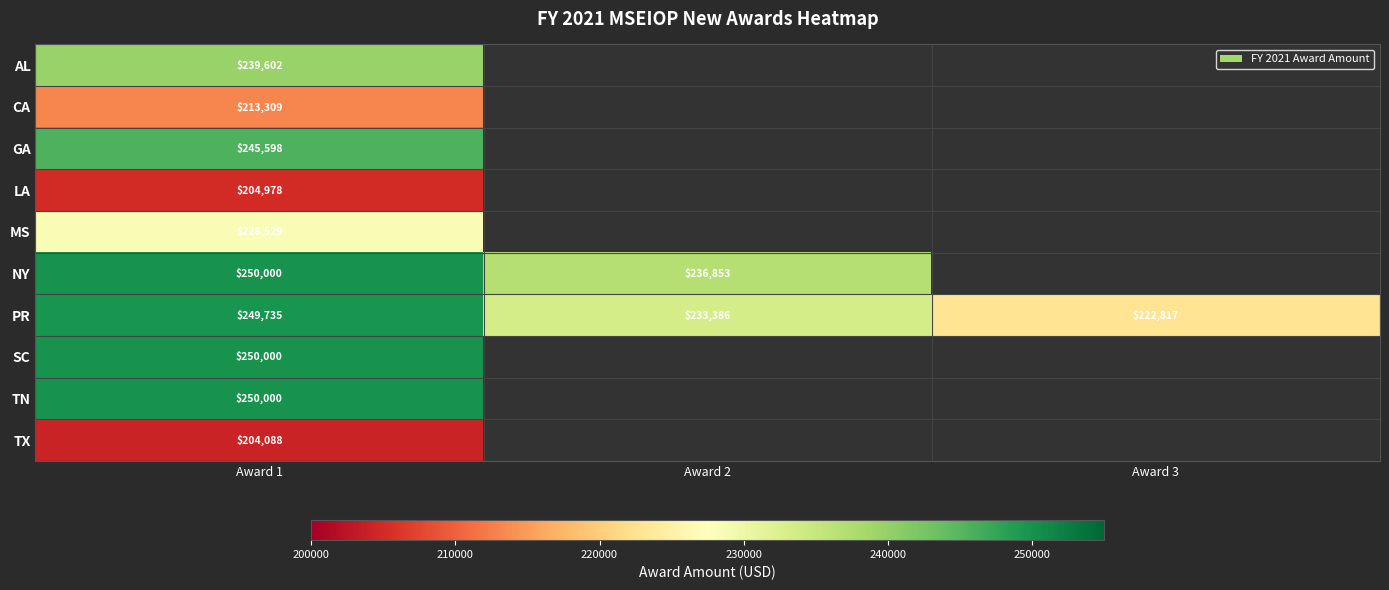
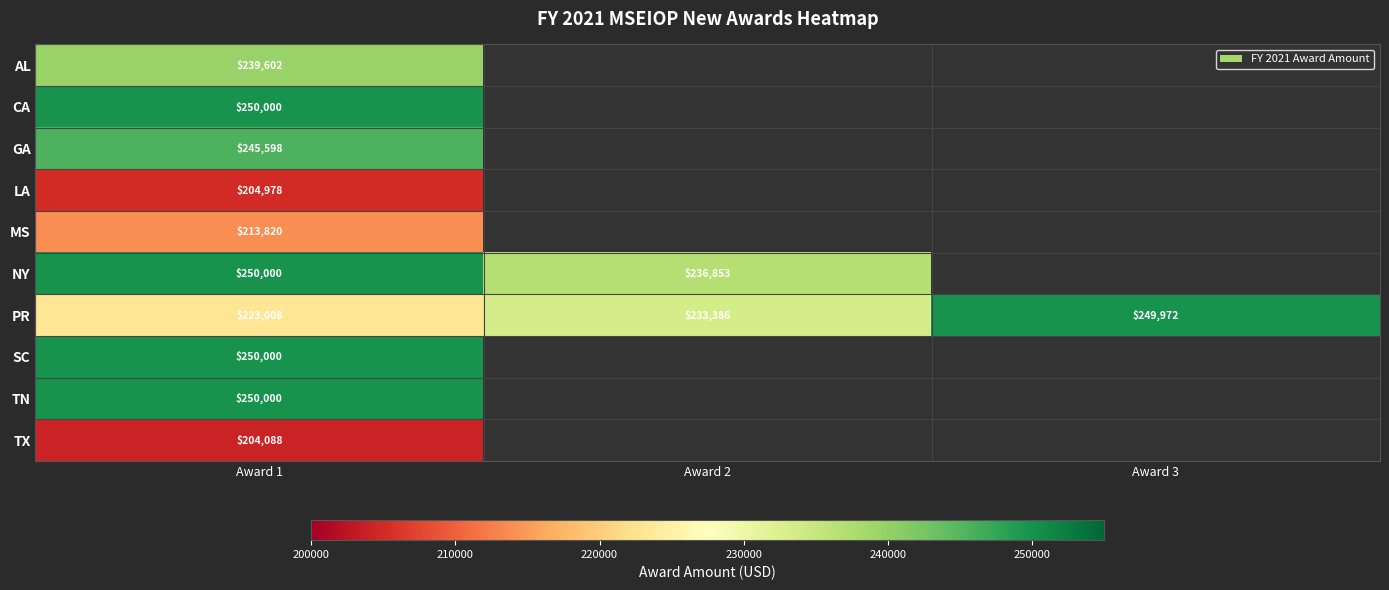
CA, Award 1: $213,309 -> $250,000
MS, Award 1: $228,529 -> $213,820
PR, Award 1: $249,735 -> $223,008
PR, Award 3: $222,817 -> $249,972
